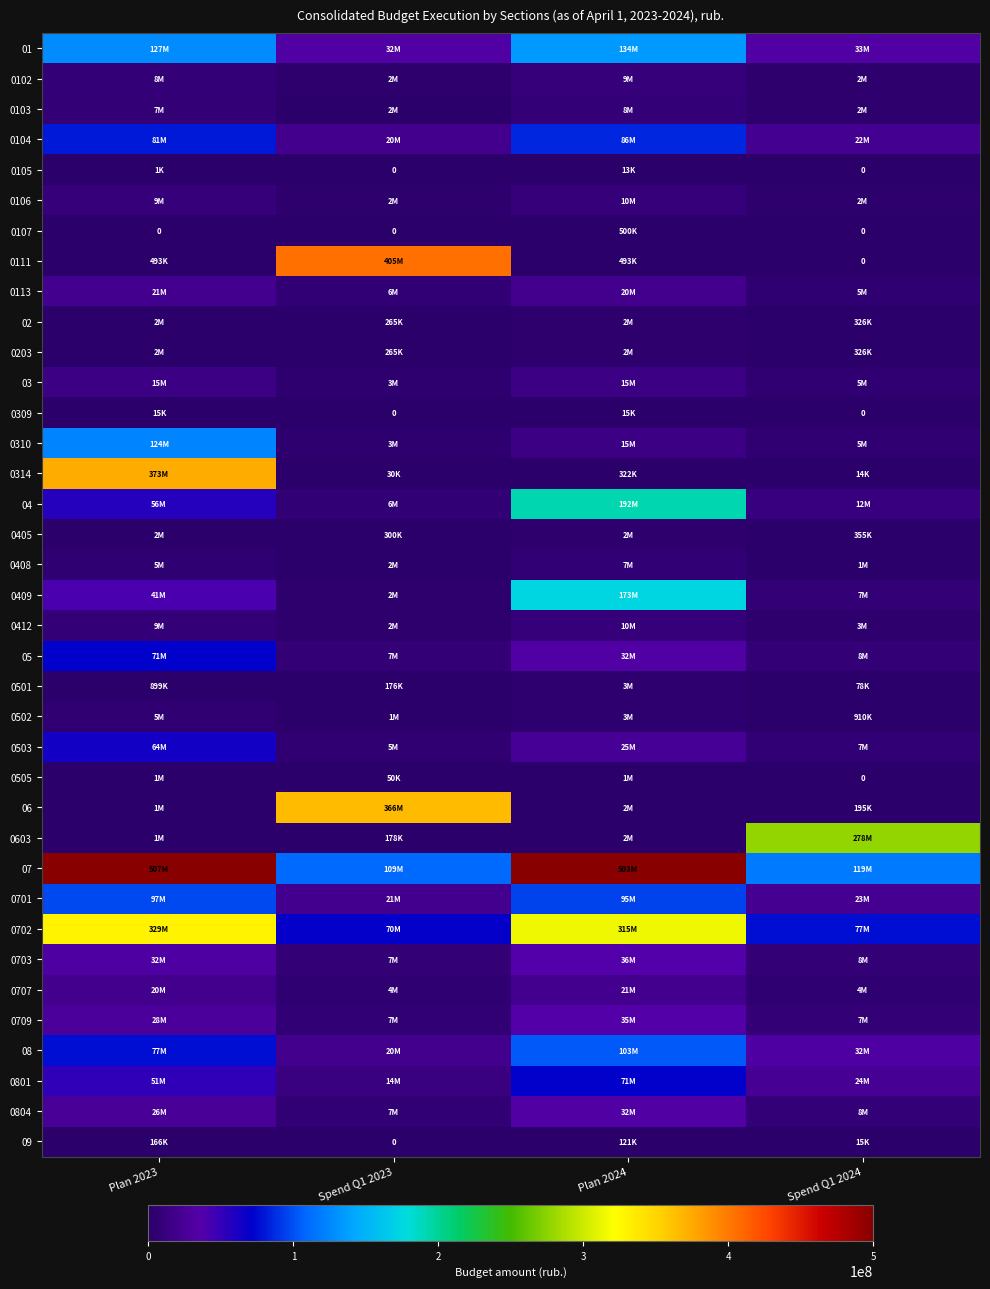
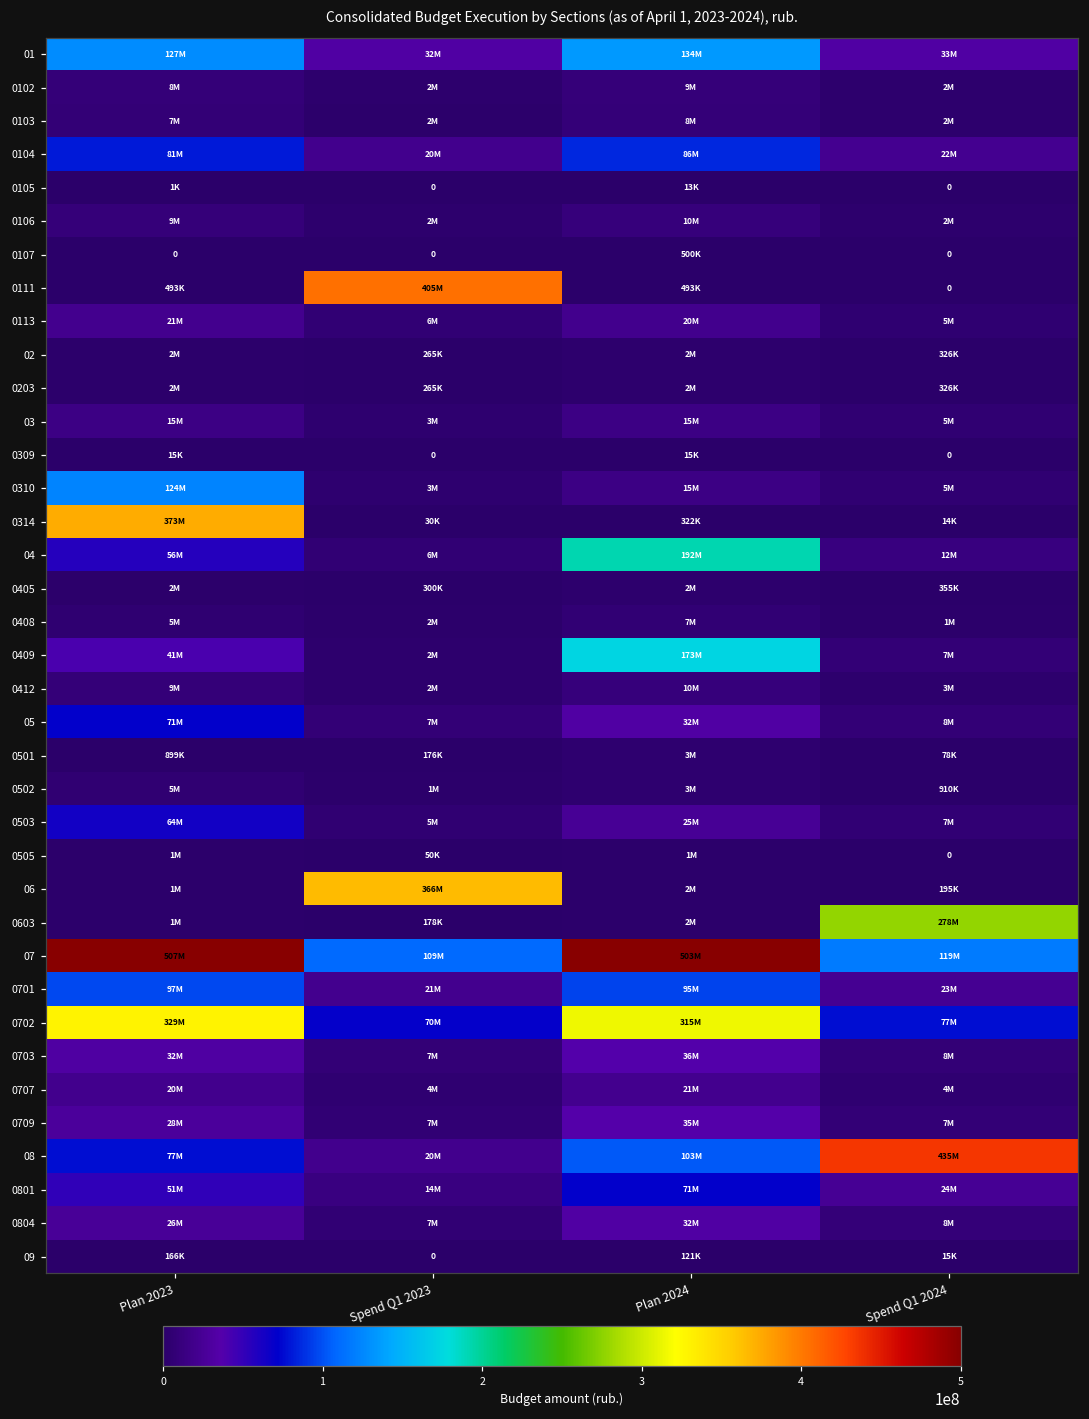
08, Spend Q1 2024: 32M -> 435M
